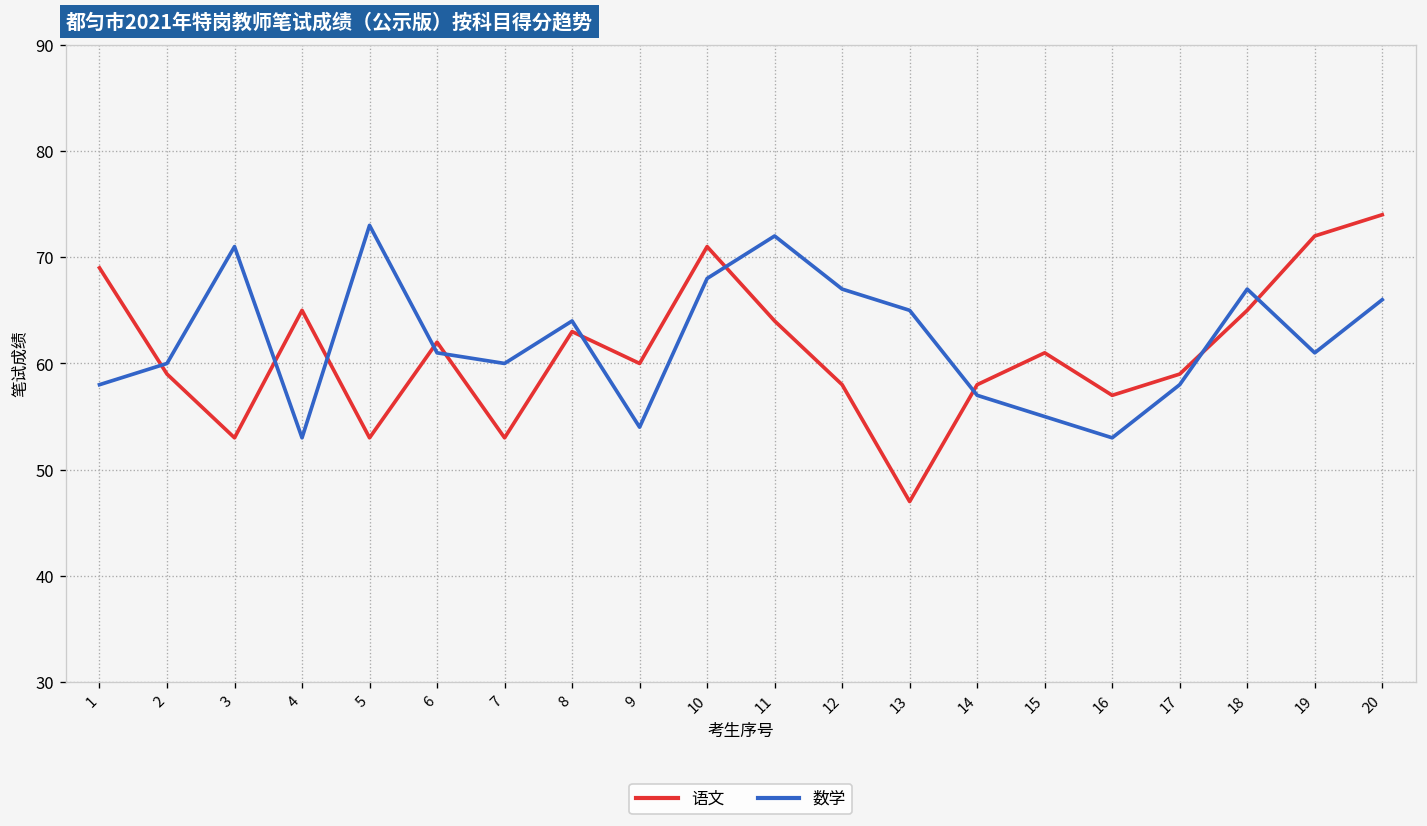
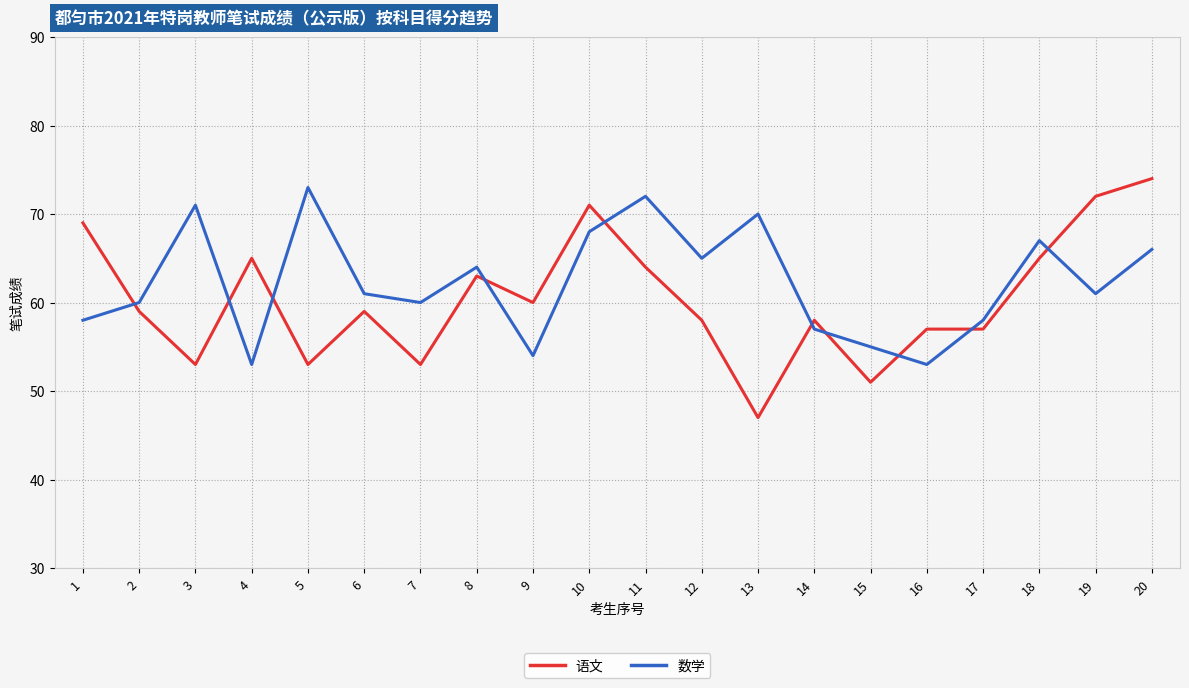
语文, 6: 62 -> 59
数学, 12: 67 -> 65
数学, 13: 65 -> 70
语文, 15: 61 -> 51
语文, 17: 59 -> 57
